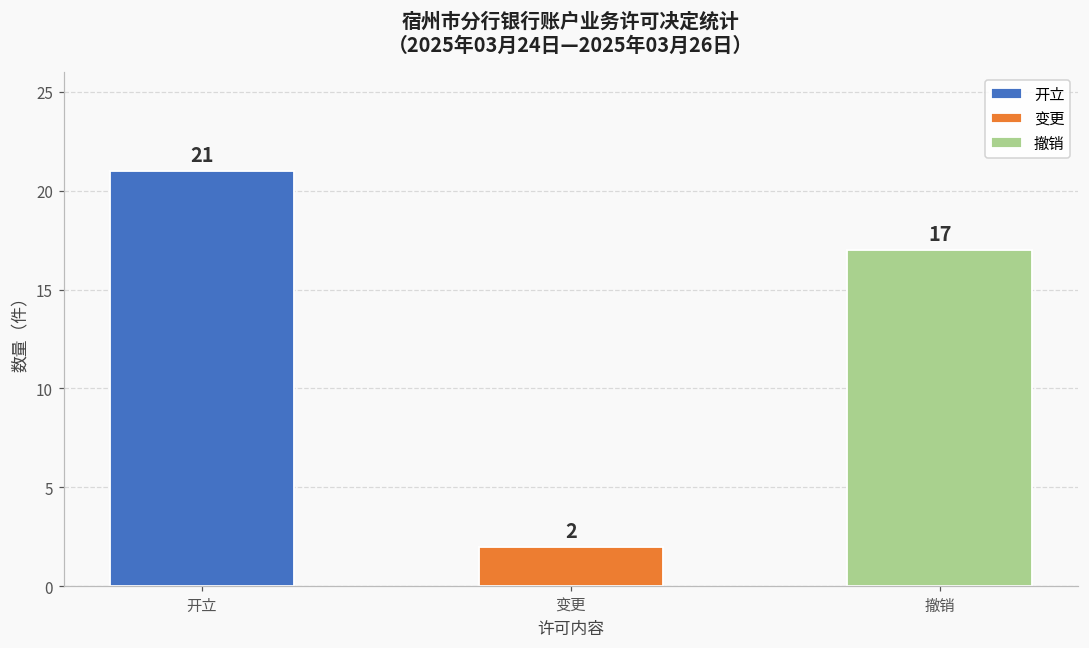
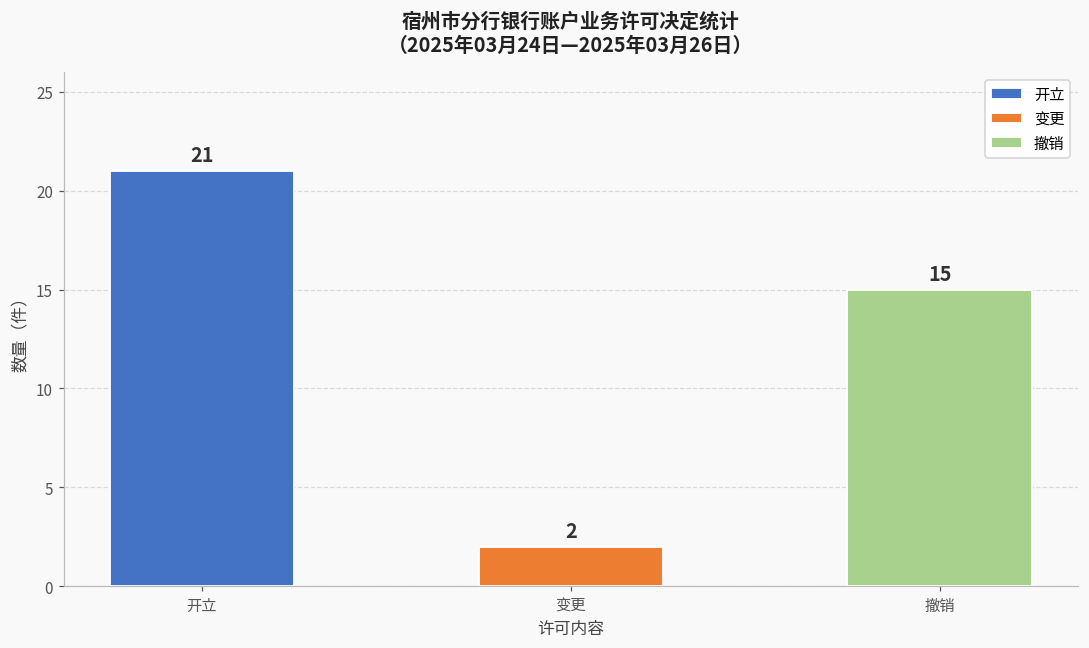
撤销: 17 -> 15
